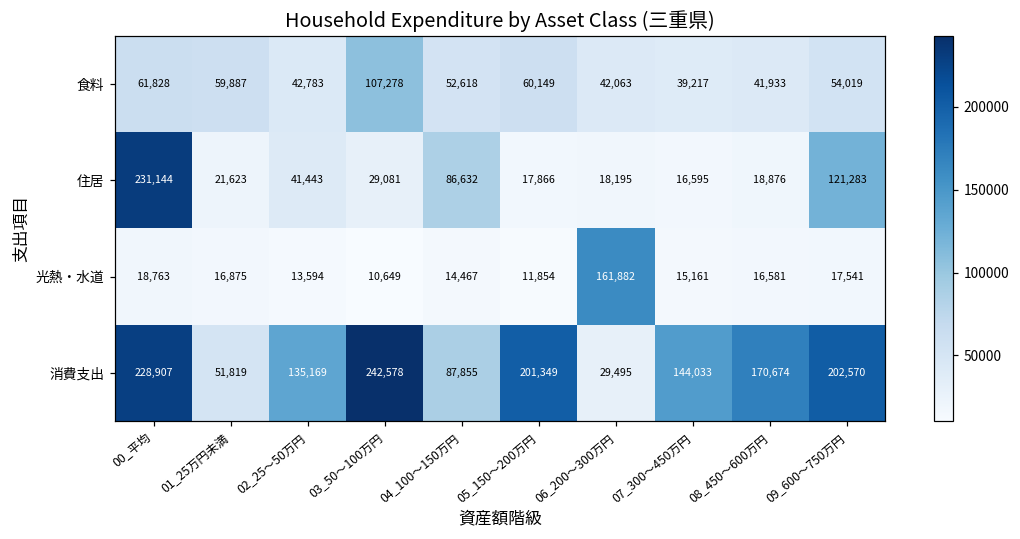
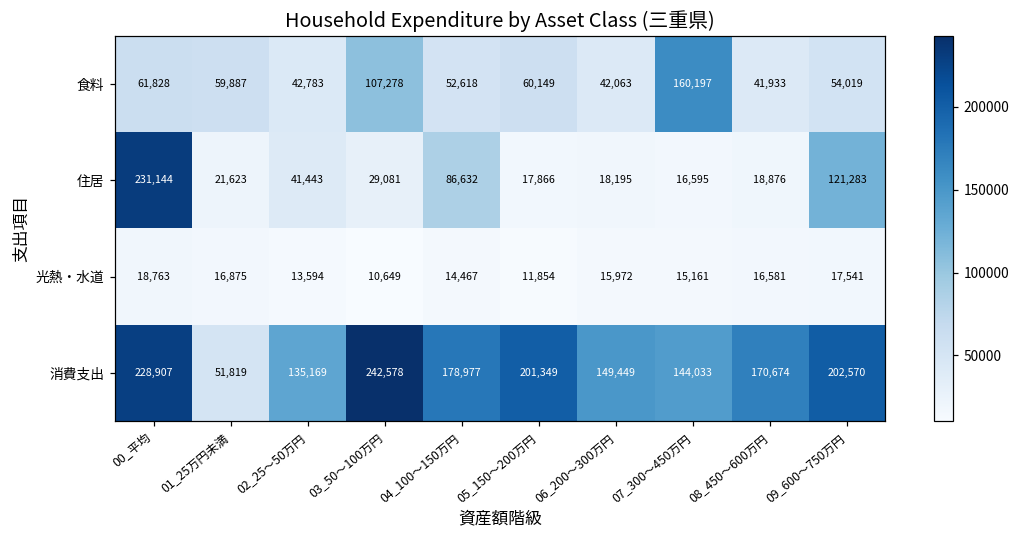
食料, 07_300～450万円: 39,217 -> 160,197
光熱・水道, 06_200～300万円: 161,882 -> 15,972
消費支出, 04_100～150万円: 87,855 -> 178,977
消費支出, 06_200～300万円: 29,495 -> 149,449
